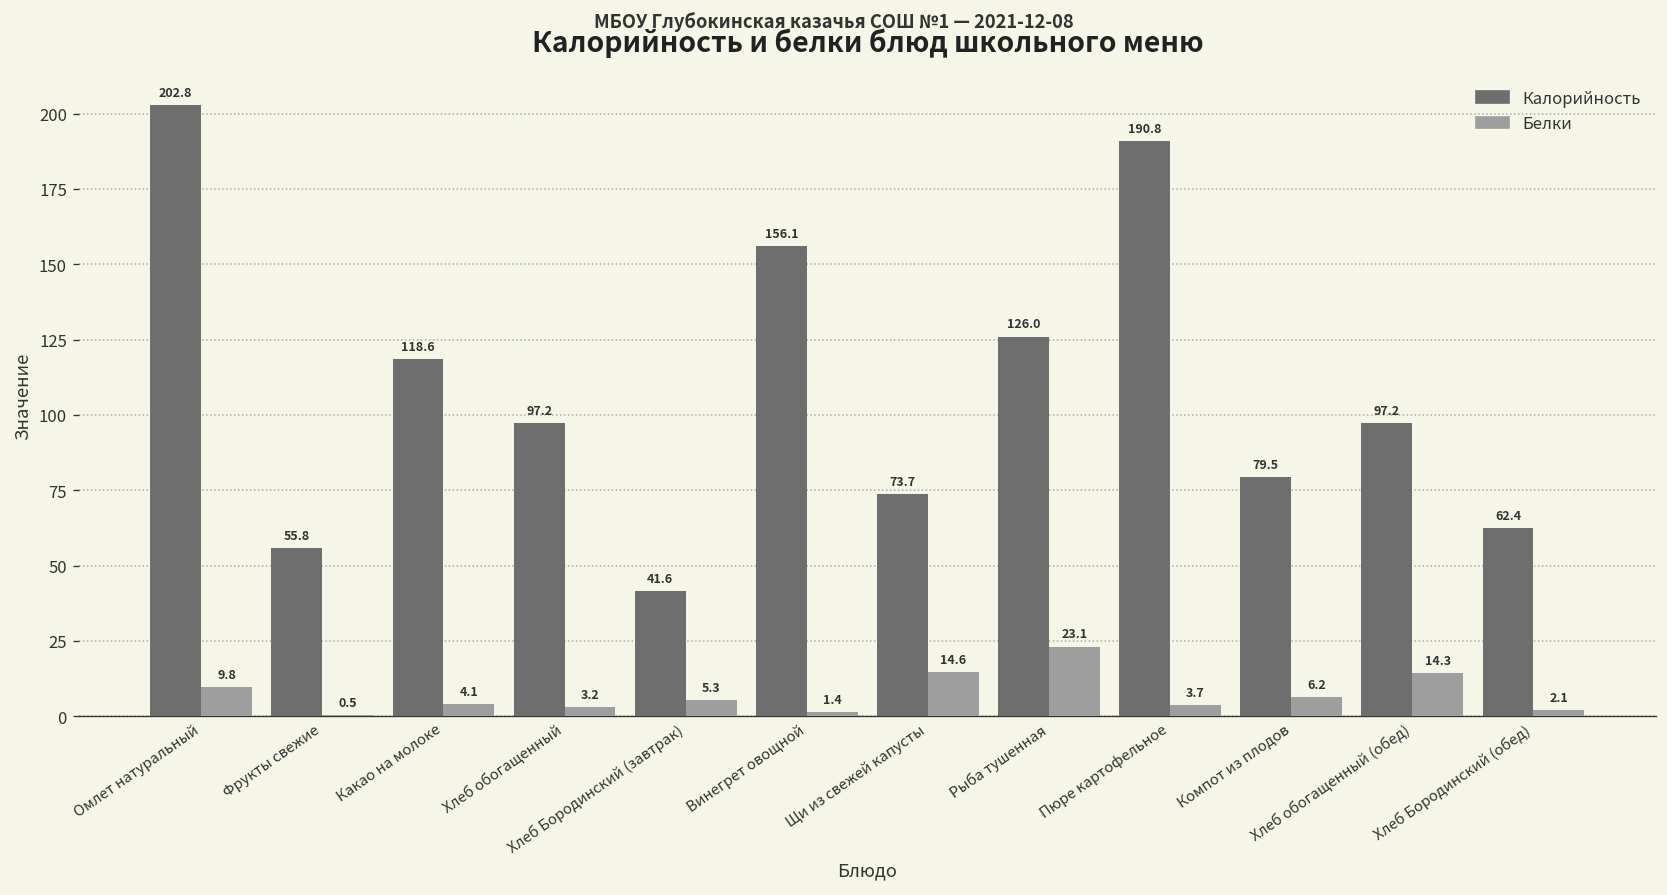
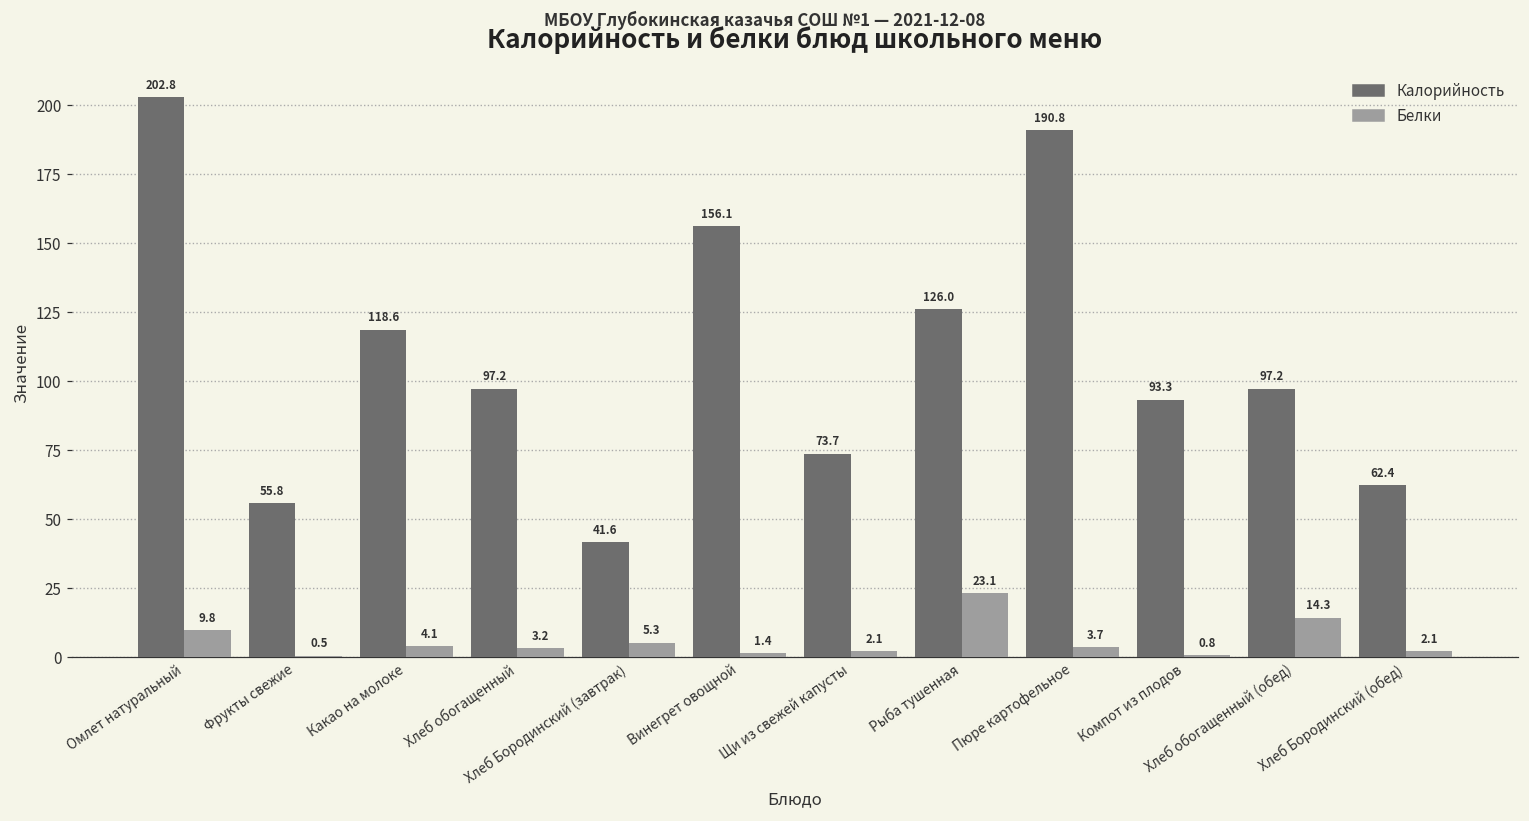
Белки, Щи из свежей капусты: 14.6 -> 2.1
Калорийность, Компот из плодов: 79.5 -> 93.3
Белки, Компот из плодов: 6.2 -> 0.8
